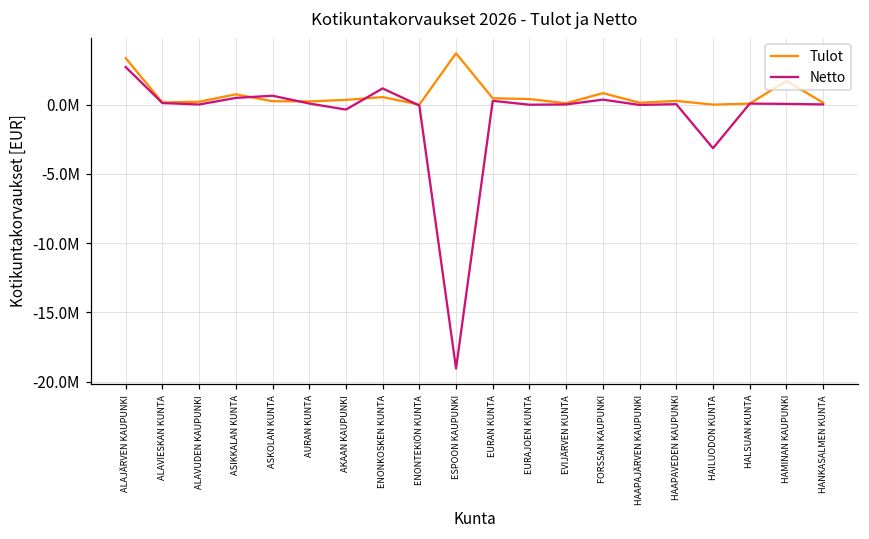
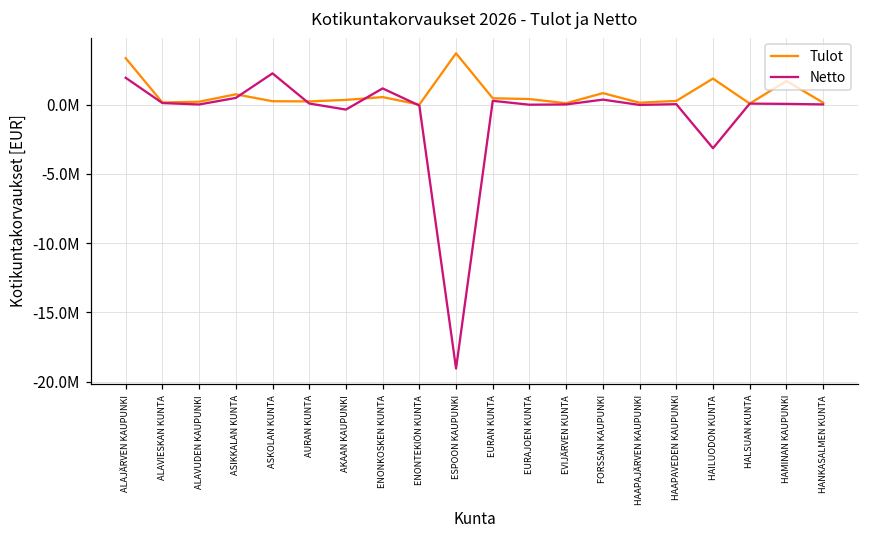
Netto, ALAJÄRVEN KAUPUNKI: 2700000 -> 1900000
Netto, ASKOLAN KUNTA: 600000 -> 2300000
Tulot, HAILUODON KUNTA: 0 -> 1900000
